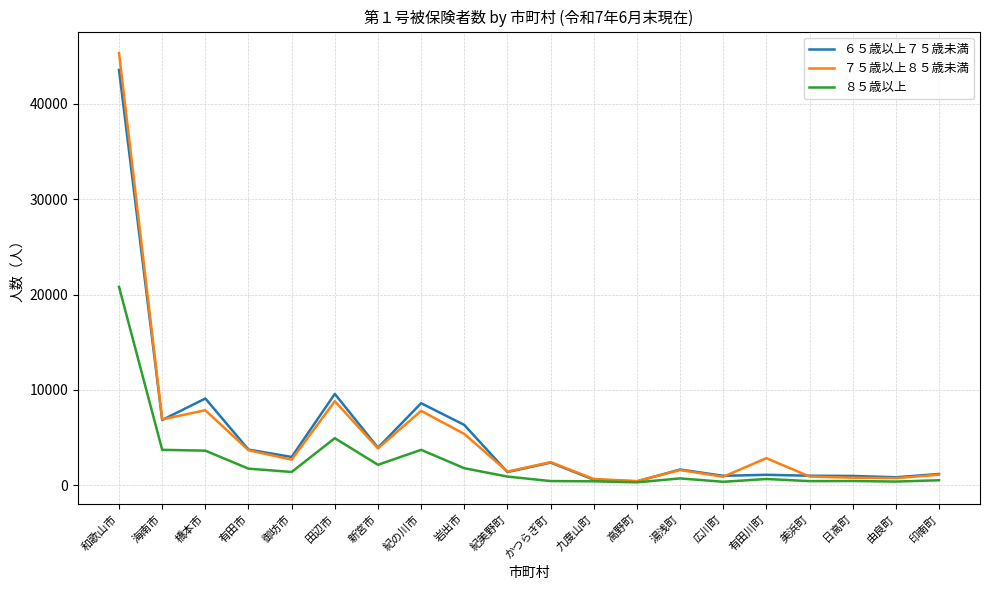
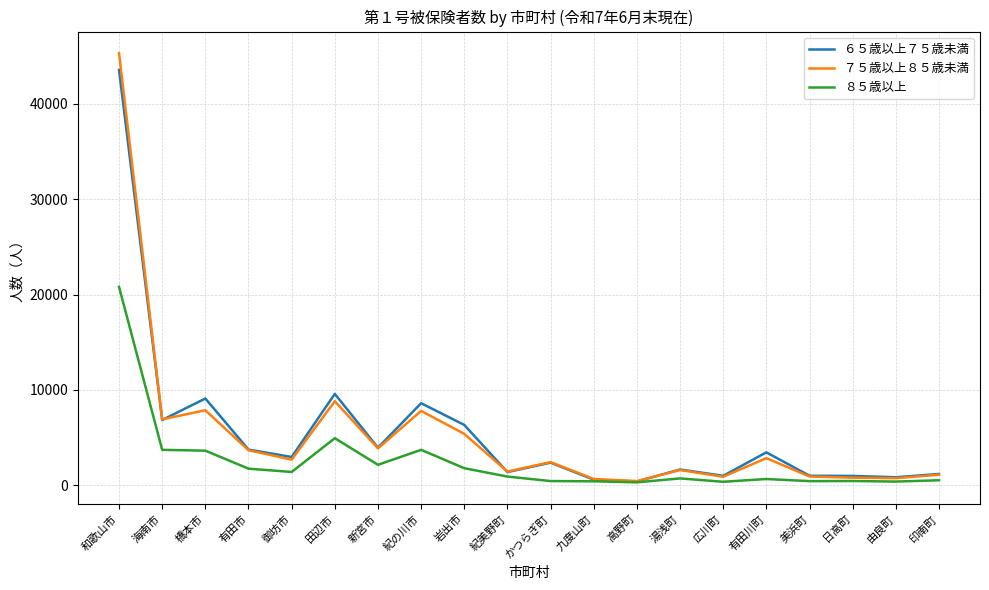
６５歳以上７５歳未満, 有田川町: 1000 -> 3000
